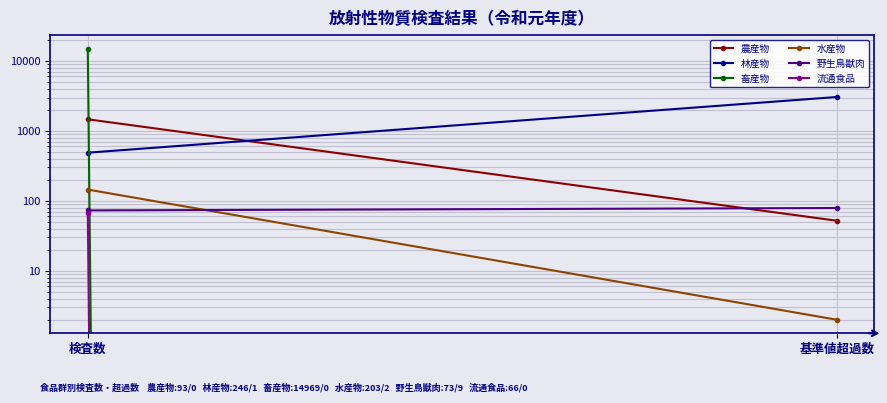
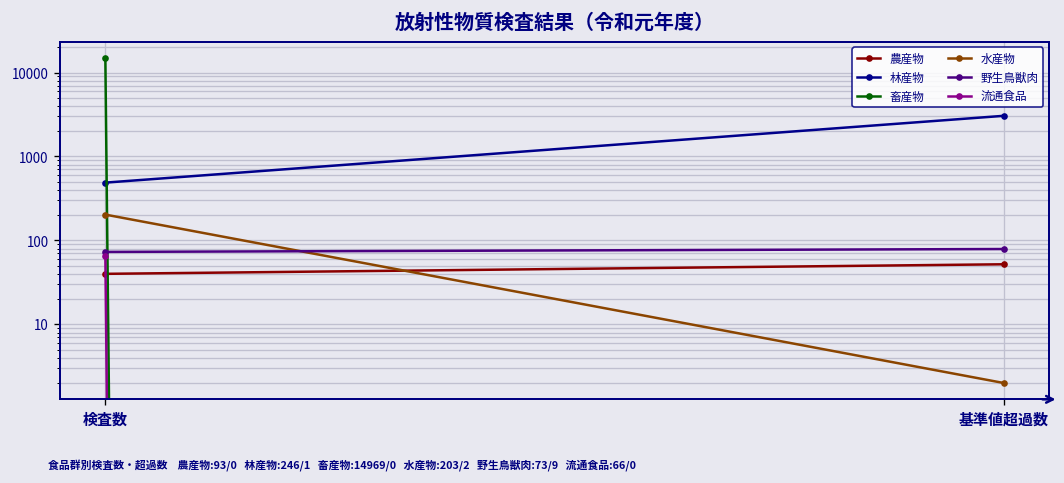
農産物, 検査数: 1500 -> 40
水産物, 検査数: 150 -> 200
